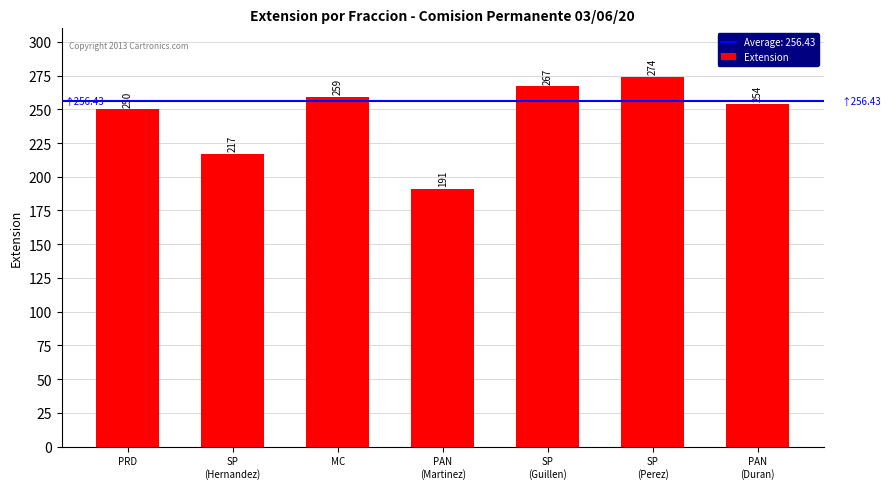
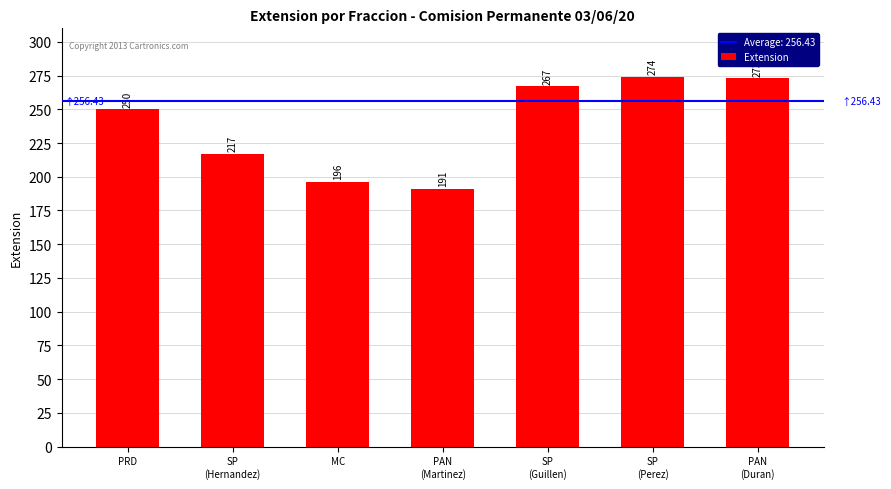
MC: 259 -> 196
PAN (Duran): 254 -> 273
